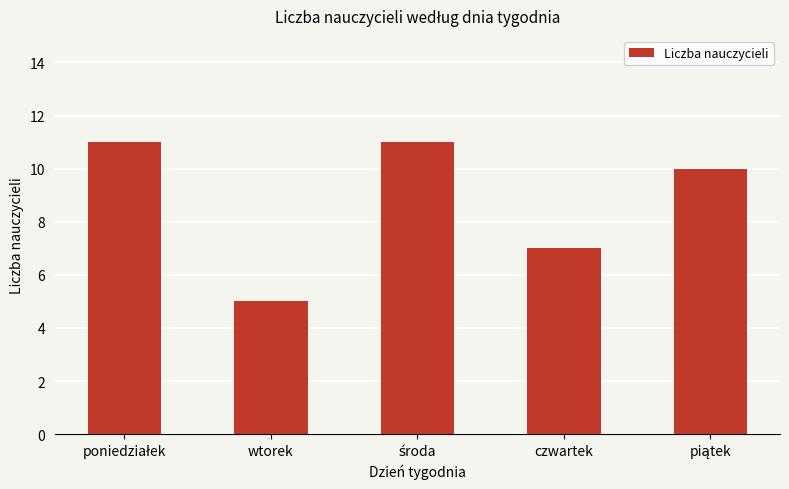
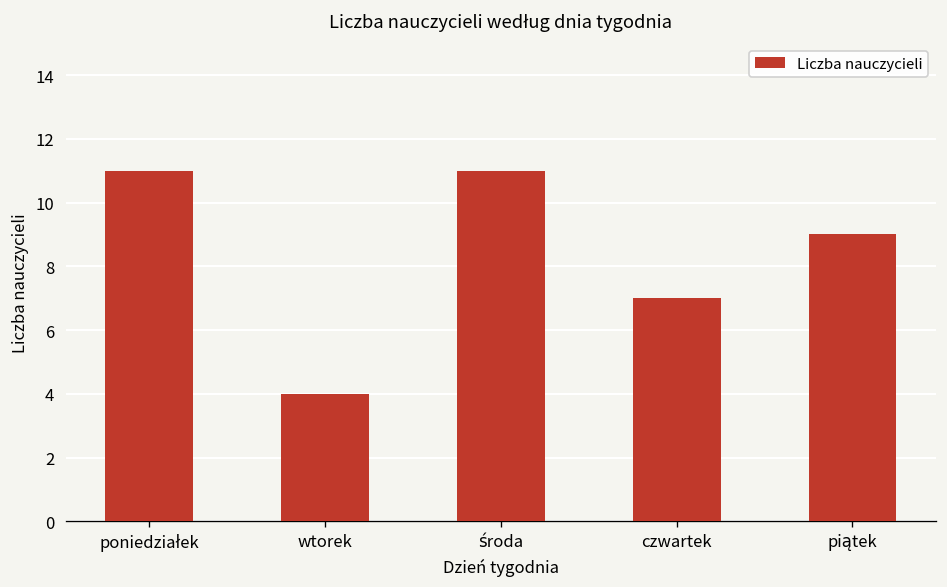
wtorek: 5 -> 4
piątek: 10 -> 9
